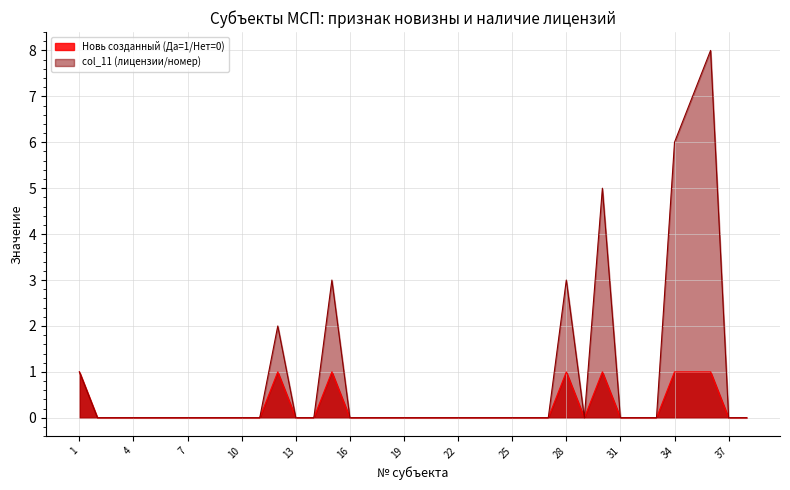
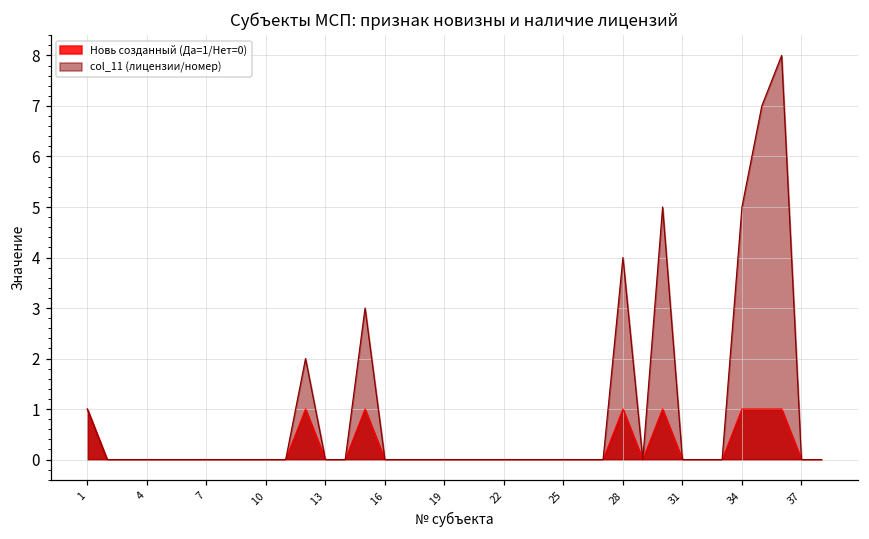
col_11 (лицензии/номер), 28: 3 -> 4
col_11 (лицензии/номер), 34: 6 -> 5
